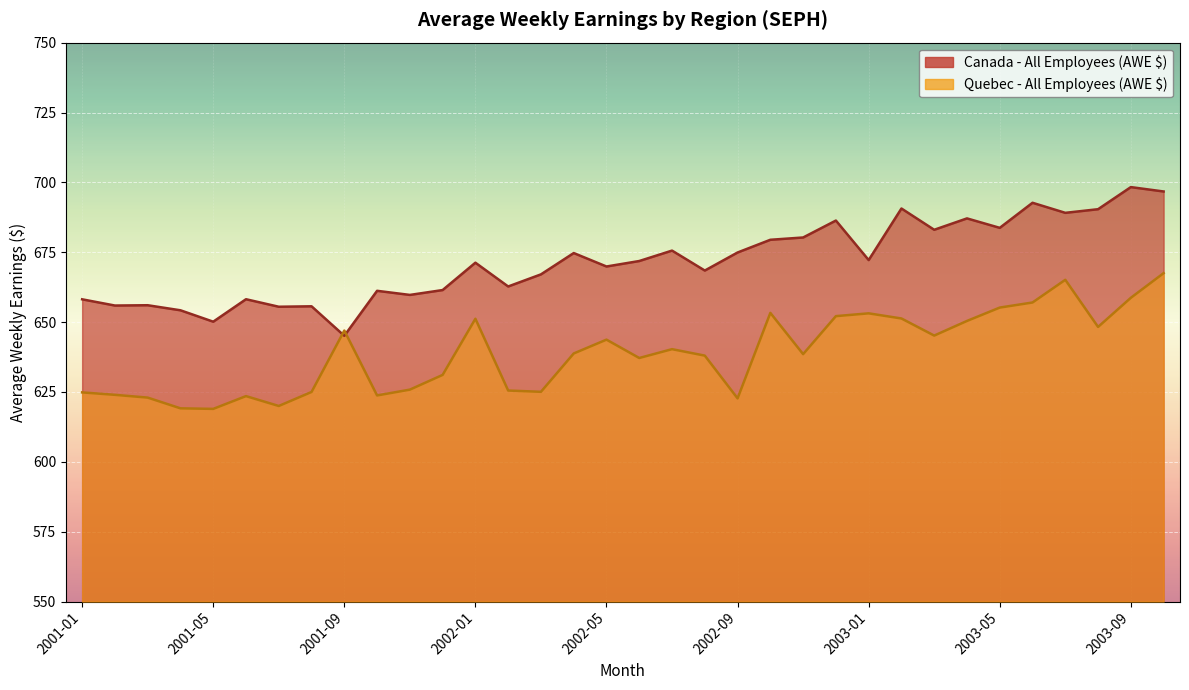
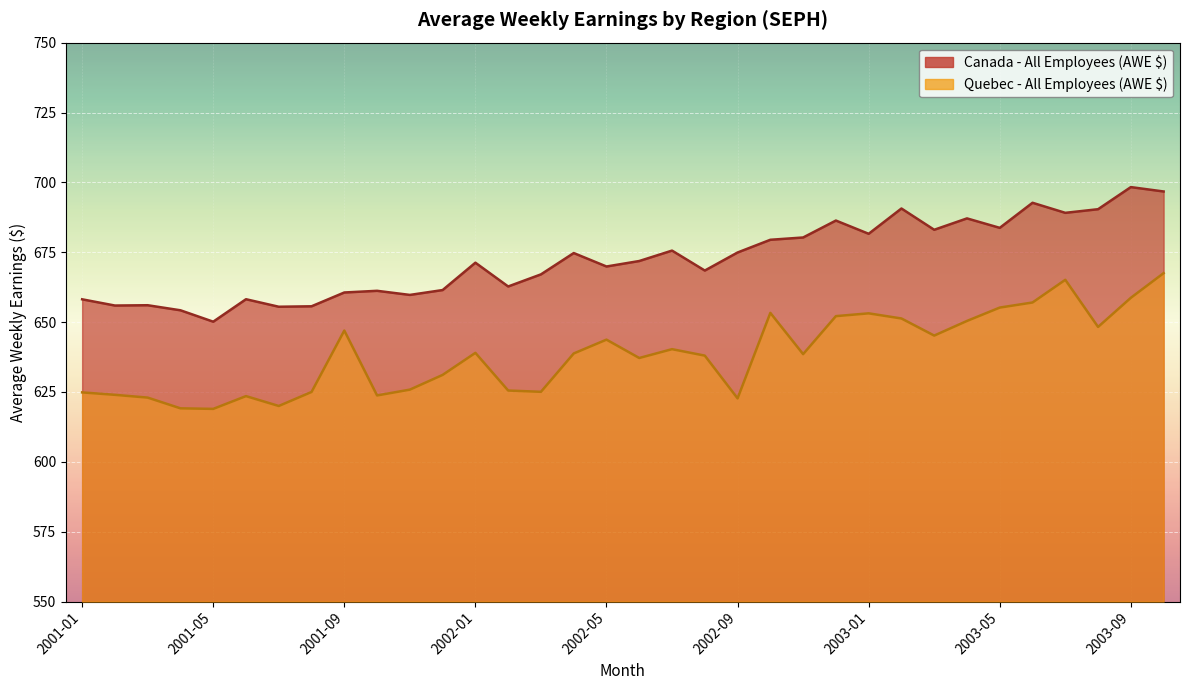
Canada - All Employees (AWE $), 2001-09: 645 -> 661
Quebec - All Employees (AWE $), 2002-01: 651 -> 639
Canada - All Employees (AWE $), 2003-01: 672 -> 682
